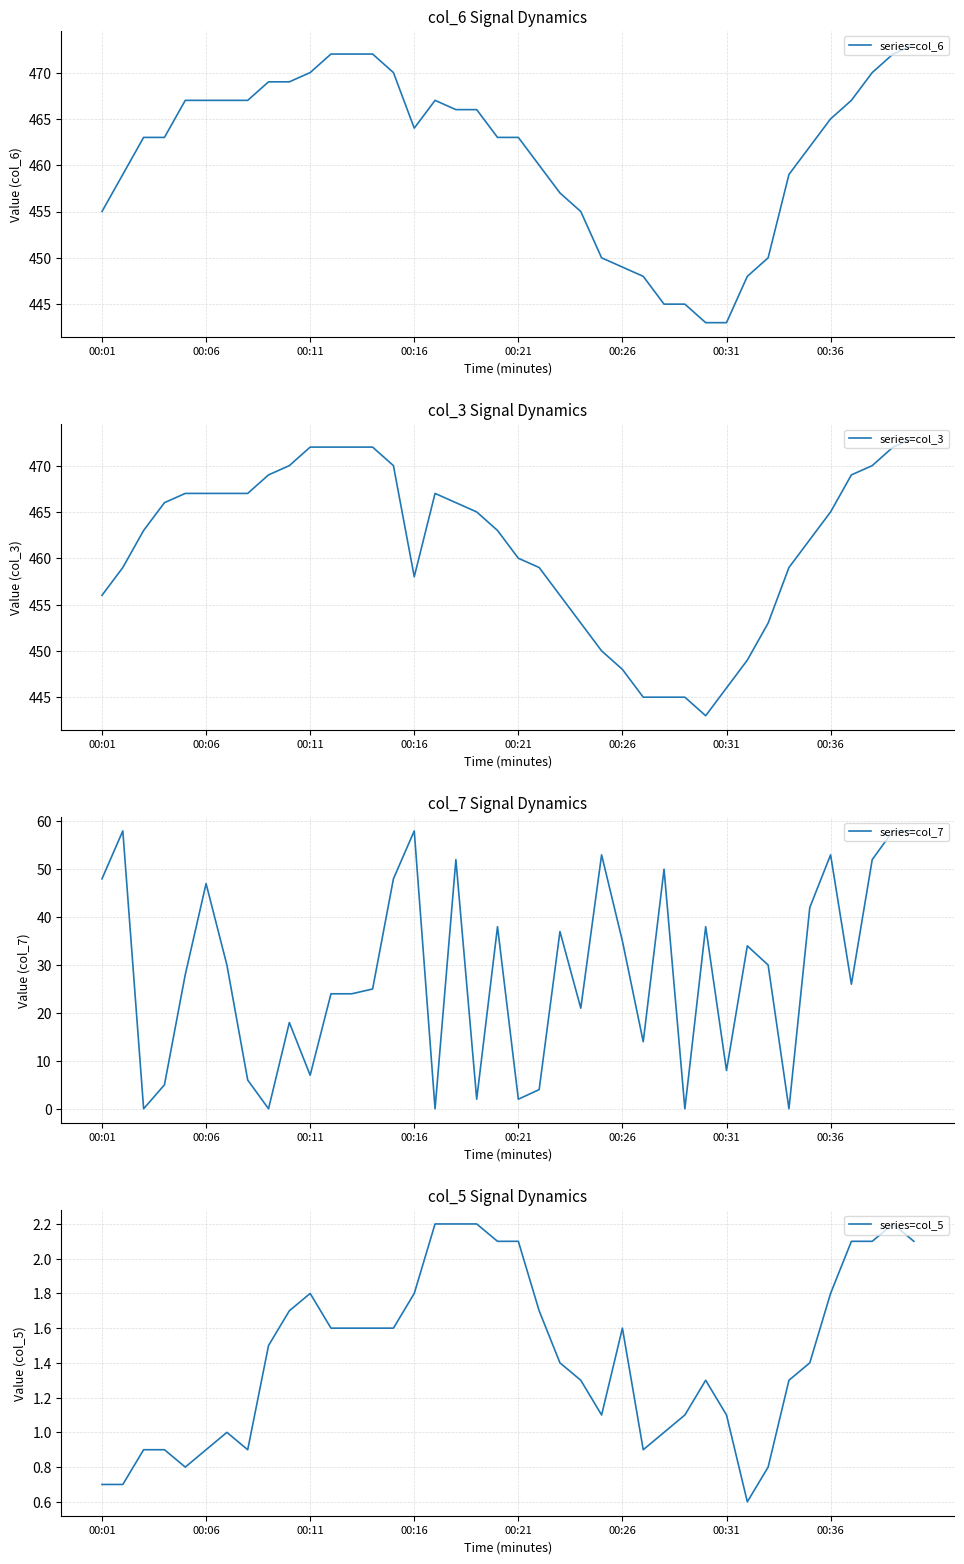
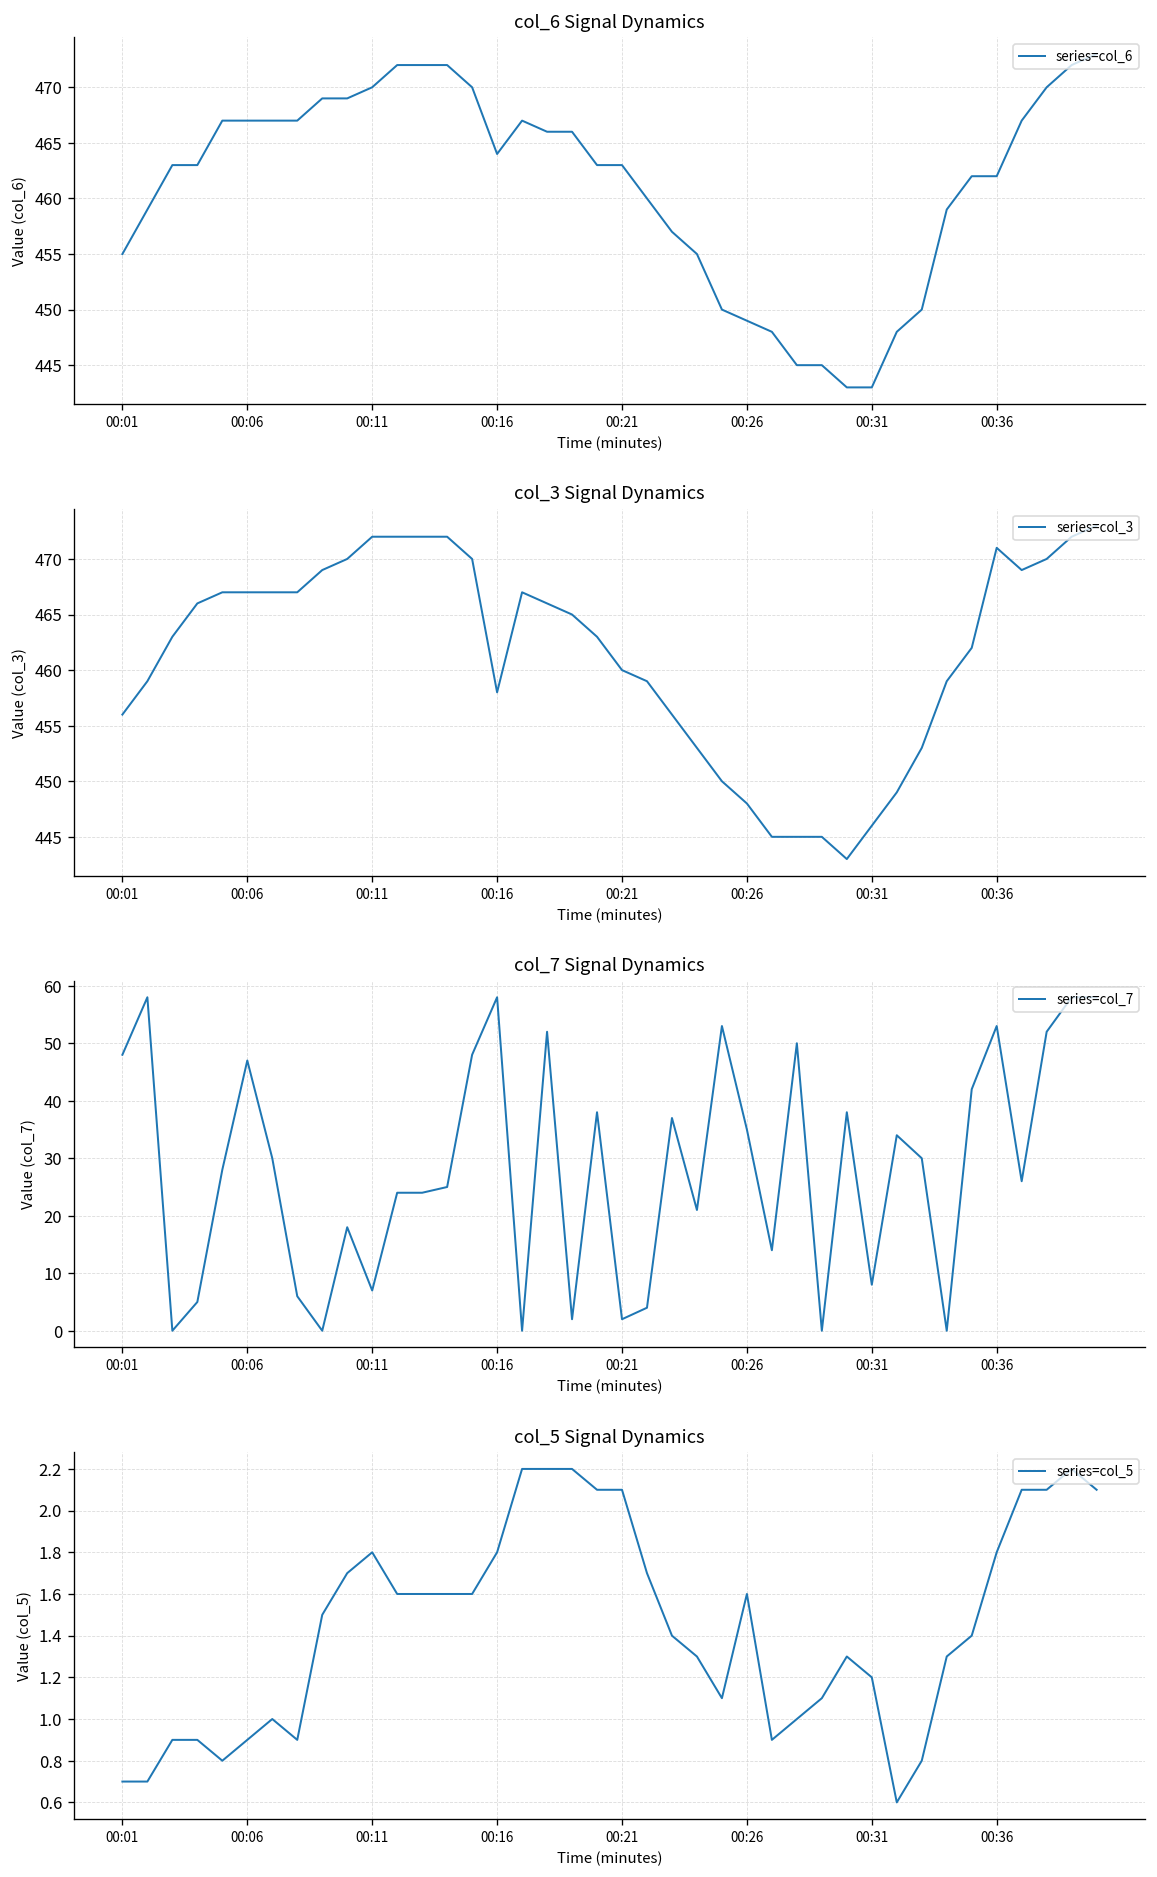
col_6 Signal Dynamics, 00:36: 465 -> 462
col_3 Signal Dynamics, 00:36: 465 -> 471
col_5 Signal Dynamics, 00:31: 1.1 -> 1.2
